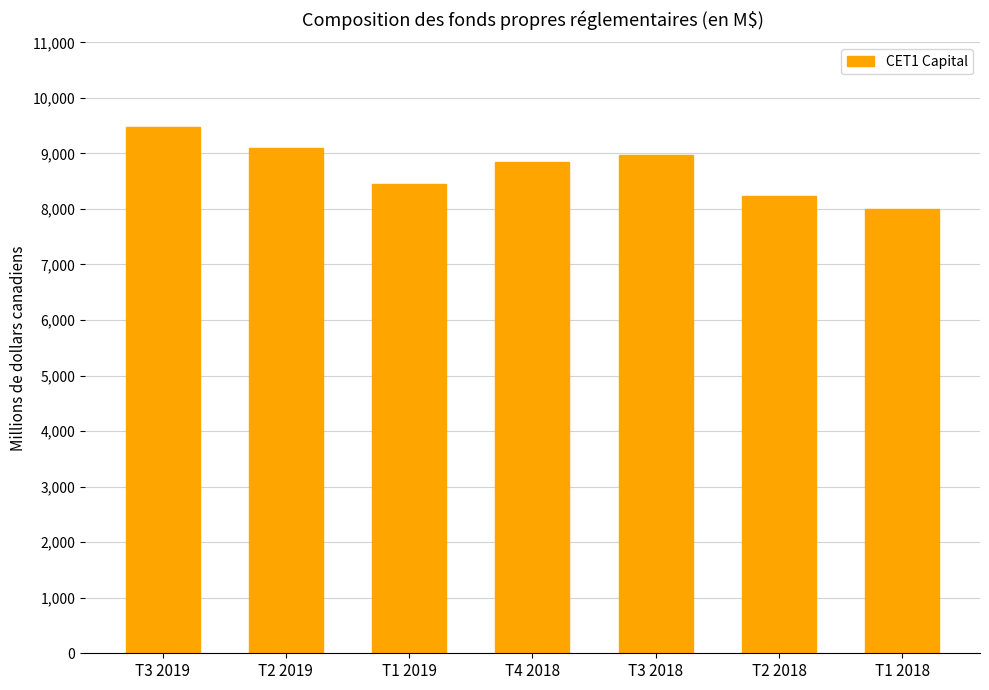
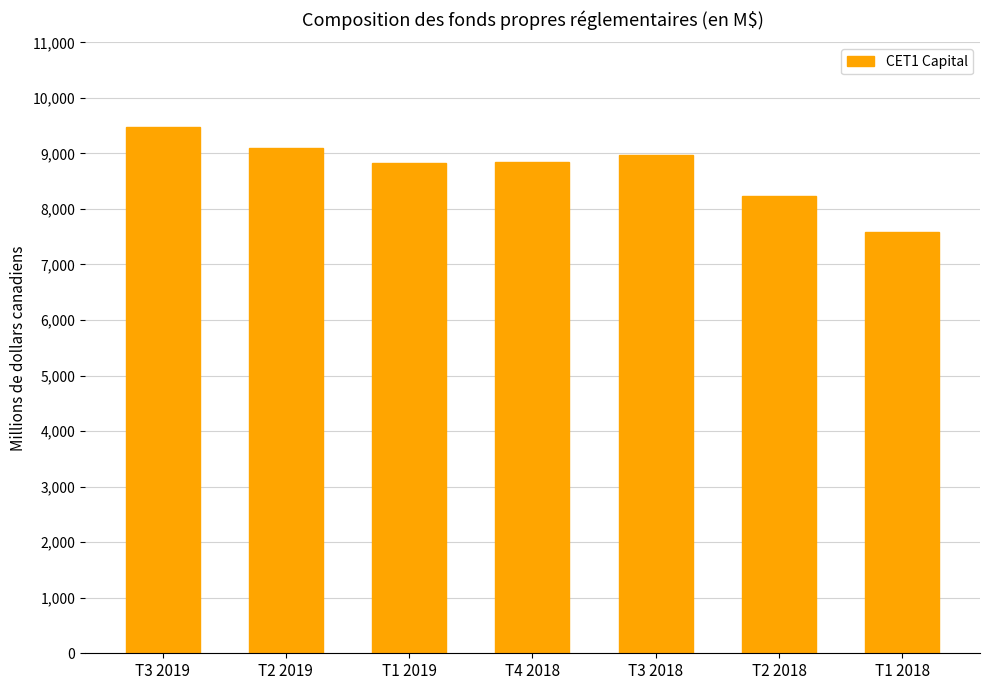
T1 2019: 8,400 -> 8,800
T1 2018: 8,000 -> 7,600
